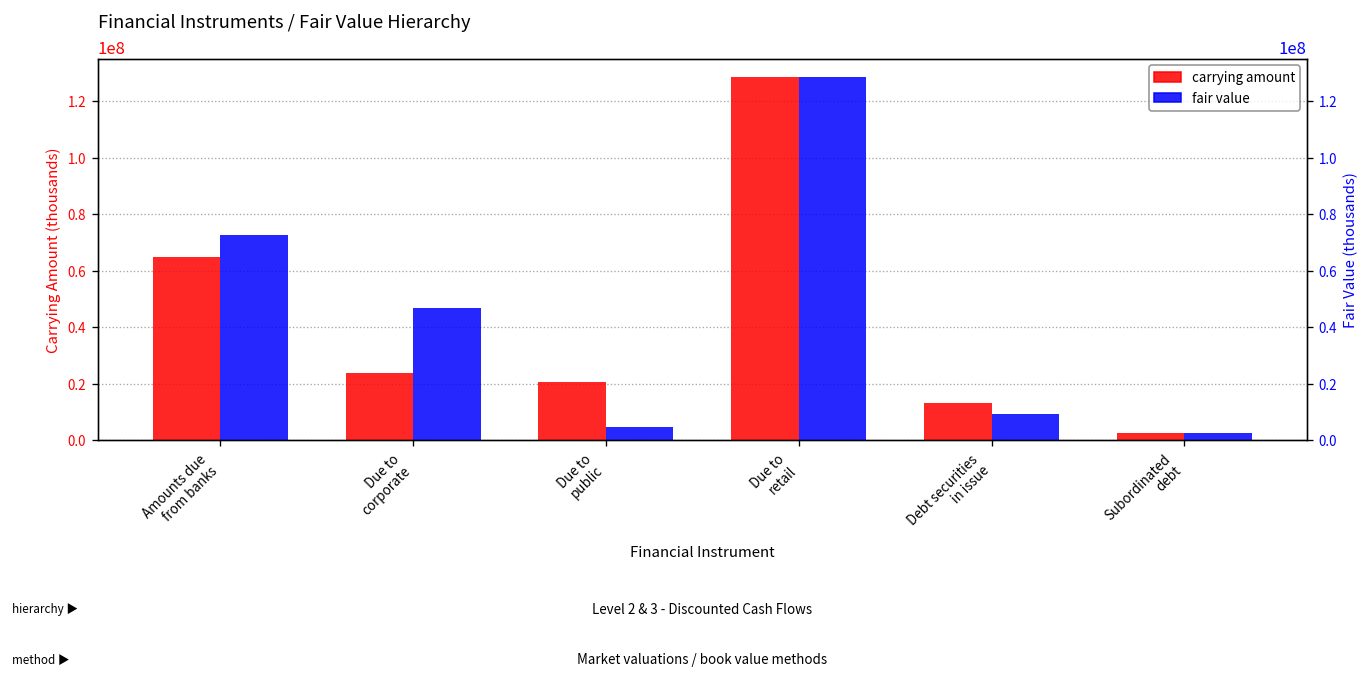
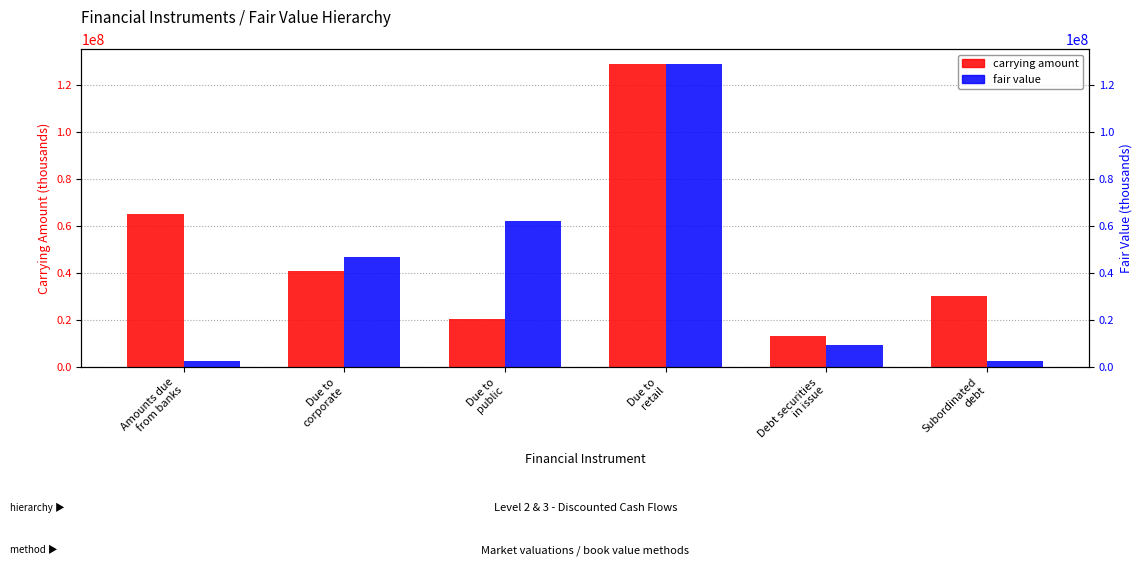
fair value, Amounts due from banks: 73000000 -> 2000000
carrying amount, Due to corporate: 24000000 -> 41000000
fair value, Due to public: 5000000 -> 62000000
carrying amount, Subordinated debt: 2000000 -> 30000000
